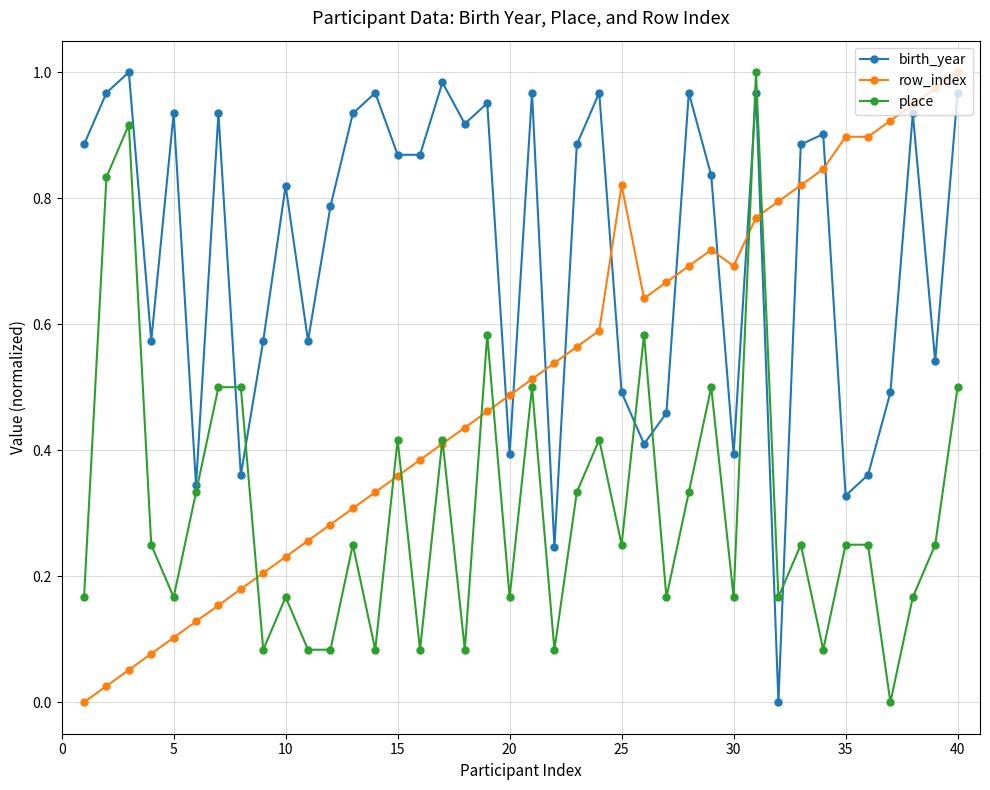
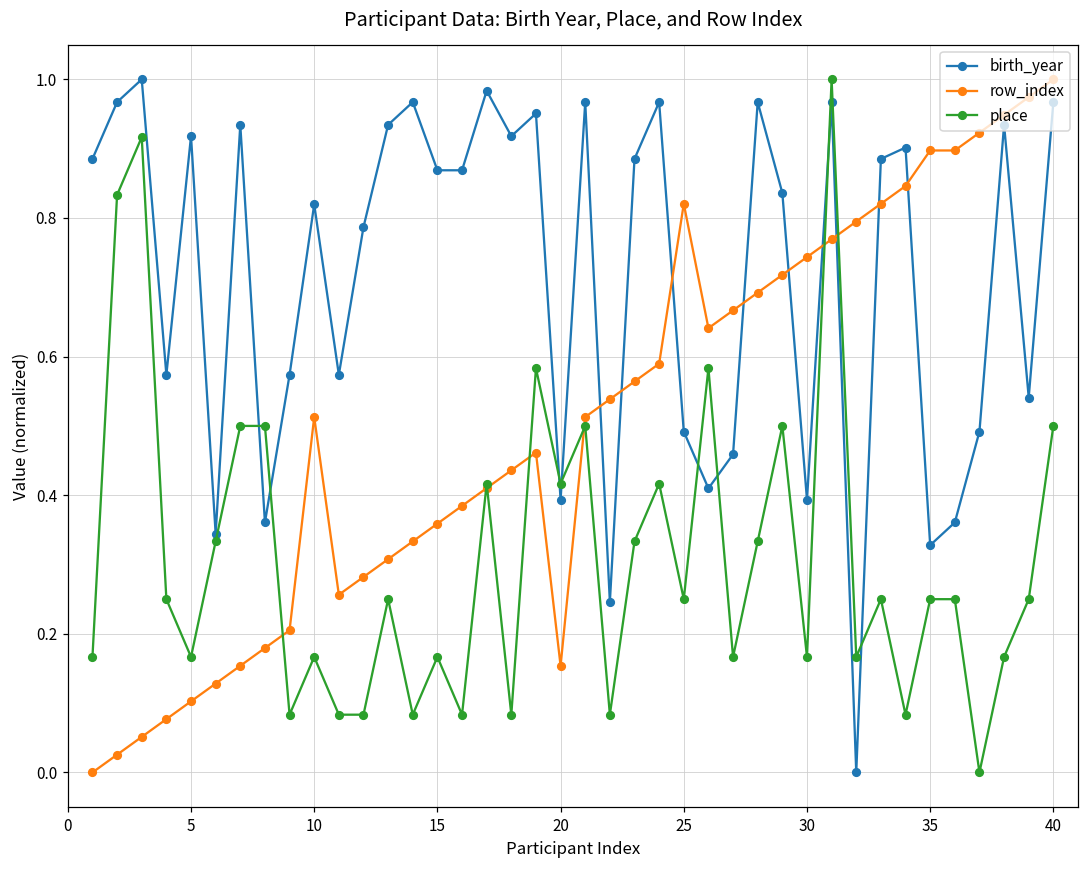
birth_year, 5: 0.93 -> 0.92
row_index, 10: 0.23 -> 0.51
place, 15: 0.42 -> 0.17
row_index, 20: 0.49 -> 0.15
place, 20: 0.17 -> 0.42
row_index, 30: 0.69 -> 0.74
